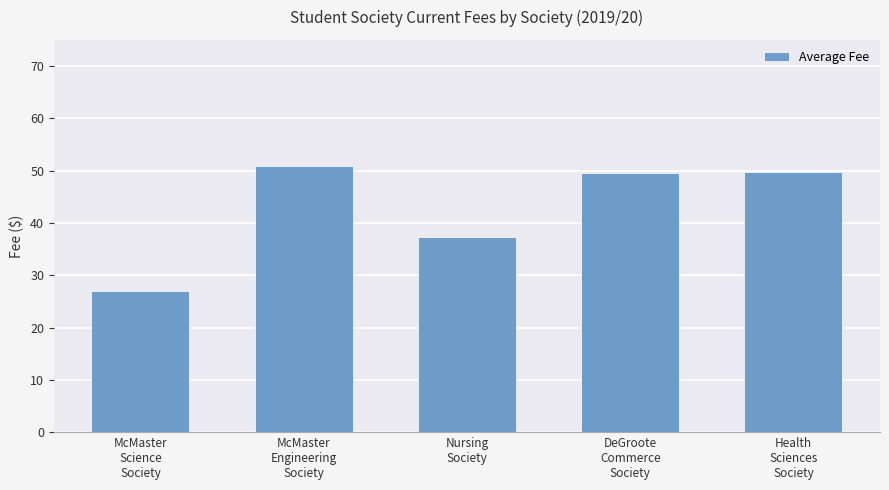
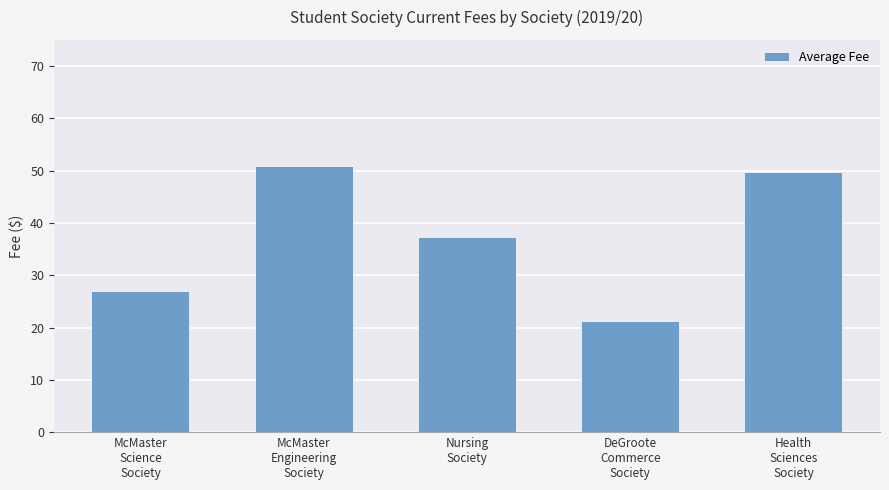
DeGroote Commerce Society: 50 -> 21
